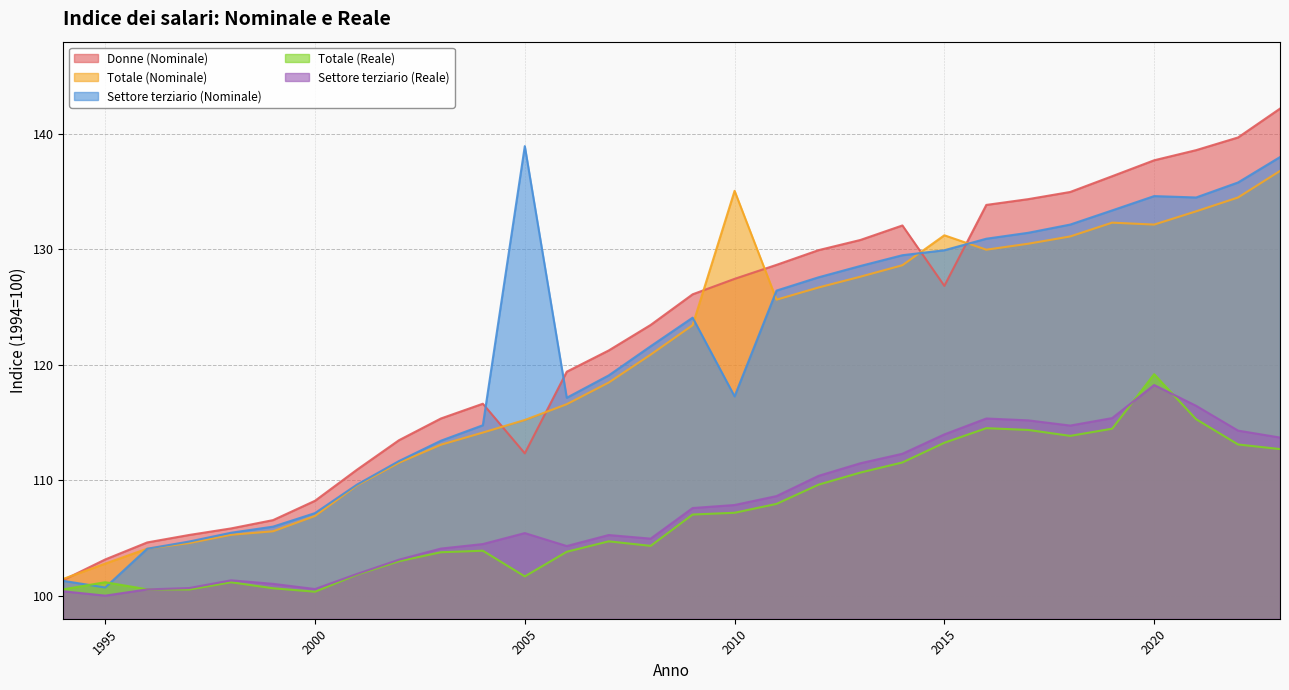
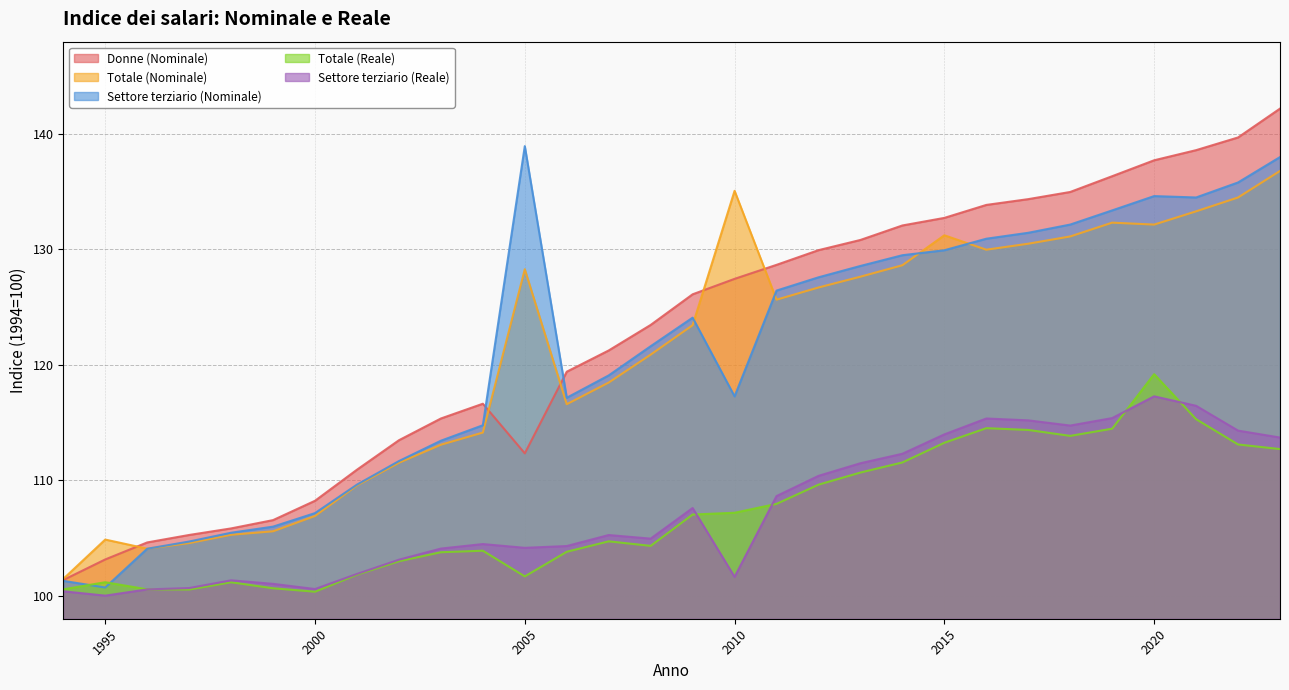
Totale (Nominale), 1995: 102.8 -> 104.9
Totale (Nominale), 2005: 115.2 -> 128.3
Settore terziario (Reale), 2005: 105.4 -> 104.1
Settore terziario (Reale), 2010: 107.9 -> 101.6
Donne (Nominale), 2015: 126.8 -> 132.7
Settore terziario (Reale), 2020: 118.3 -> 117.3
